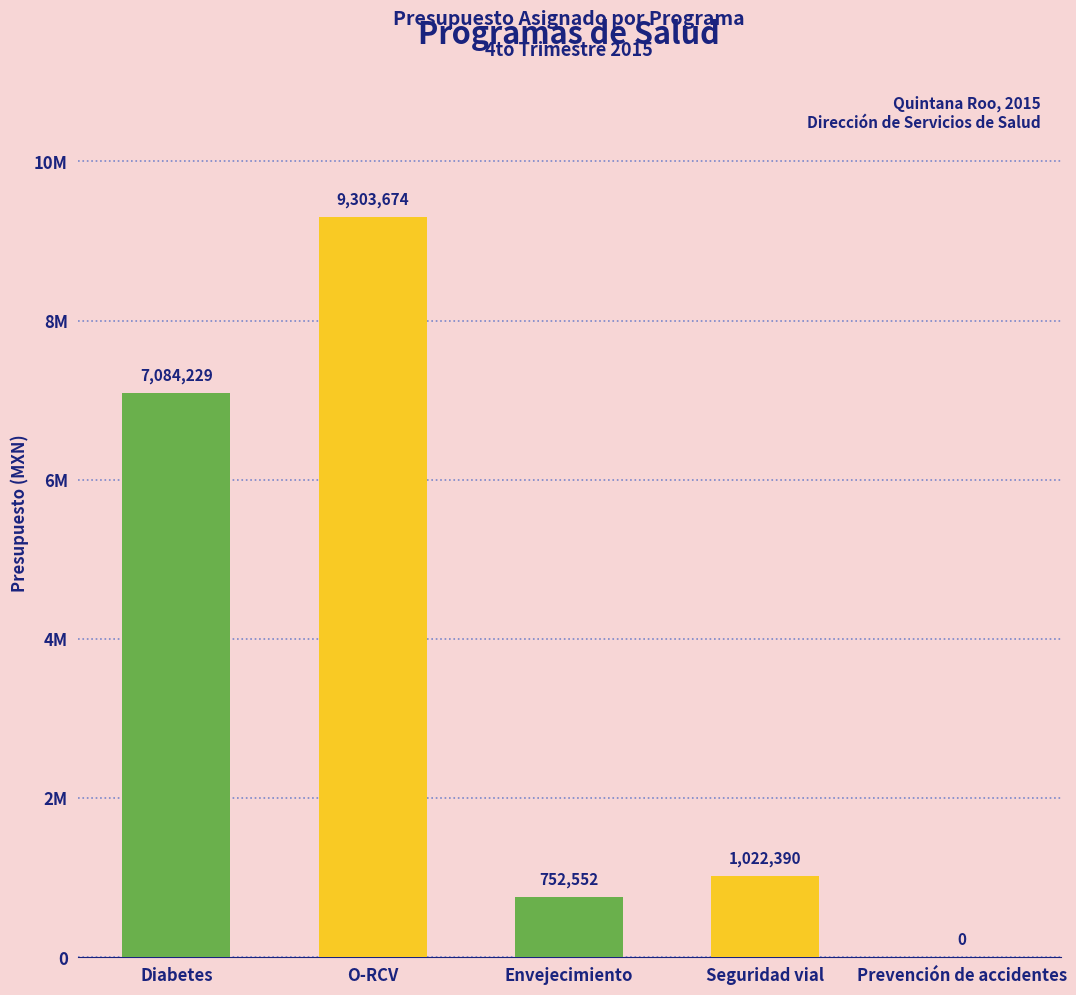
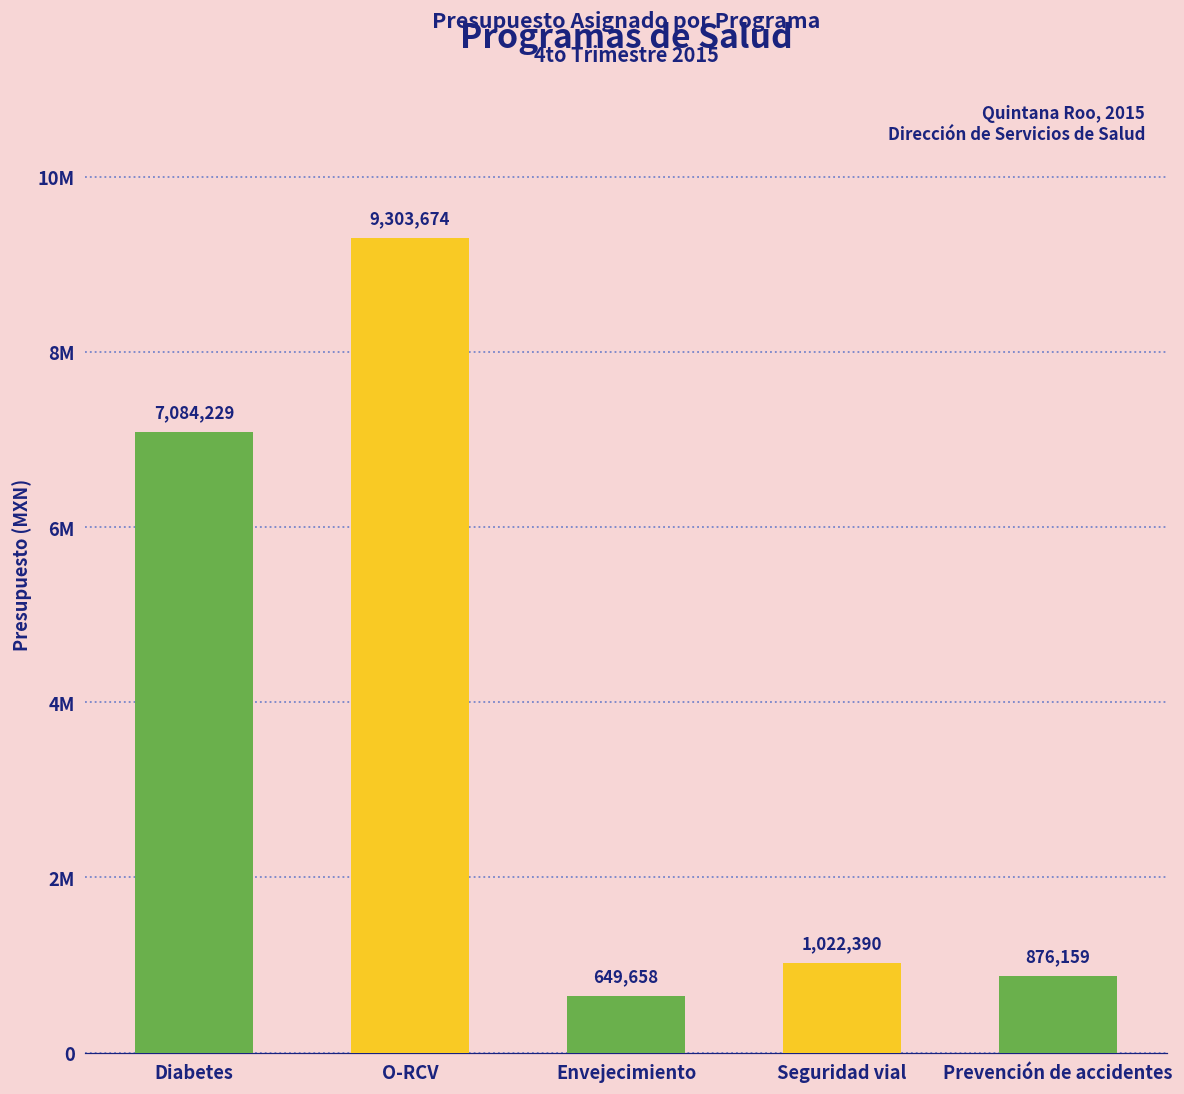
Envejecimiento: 752,552 -> 649,658
Prevención de accidentes: 0 -> 876,159
